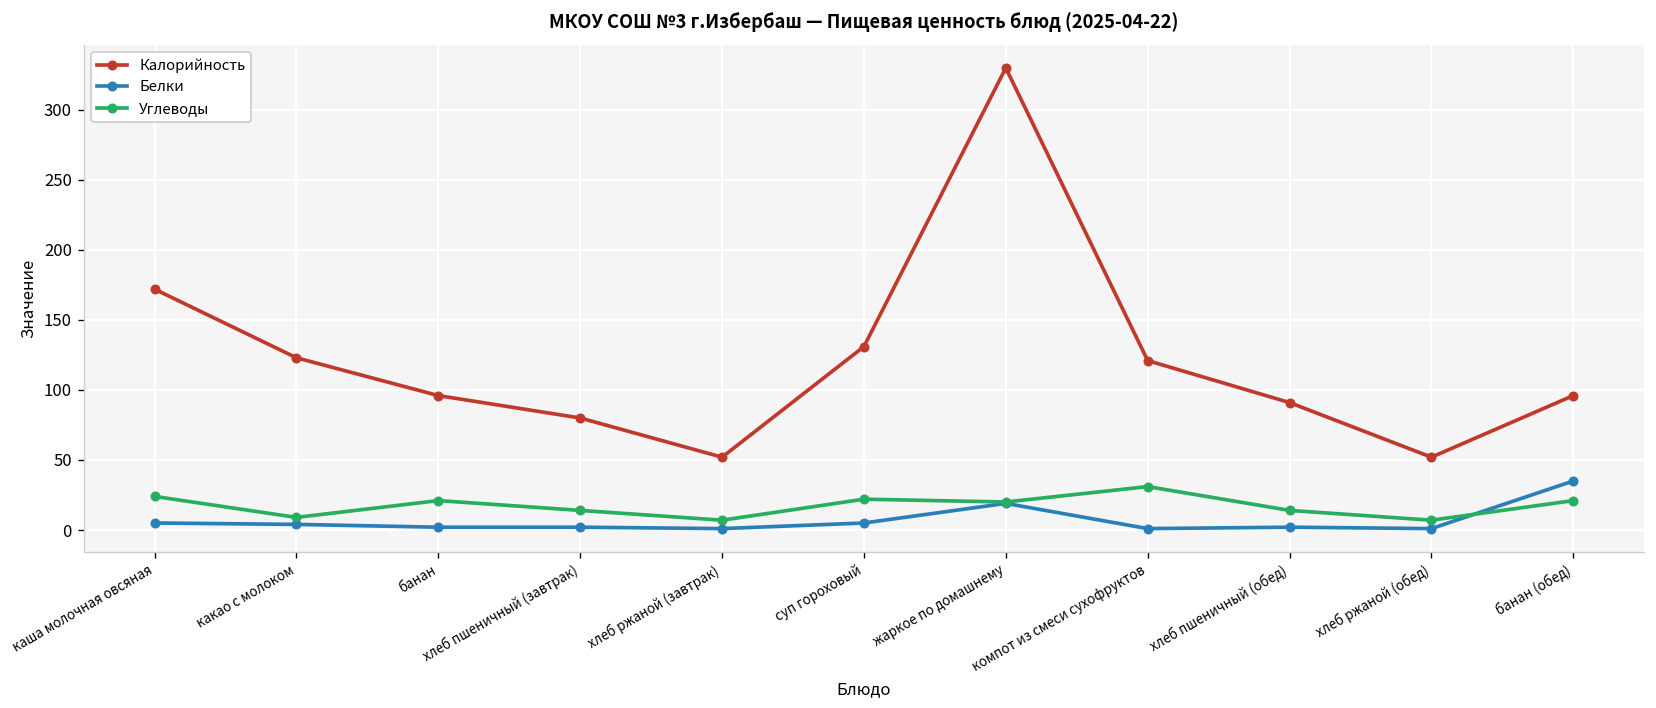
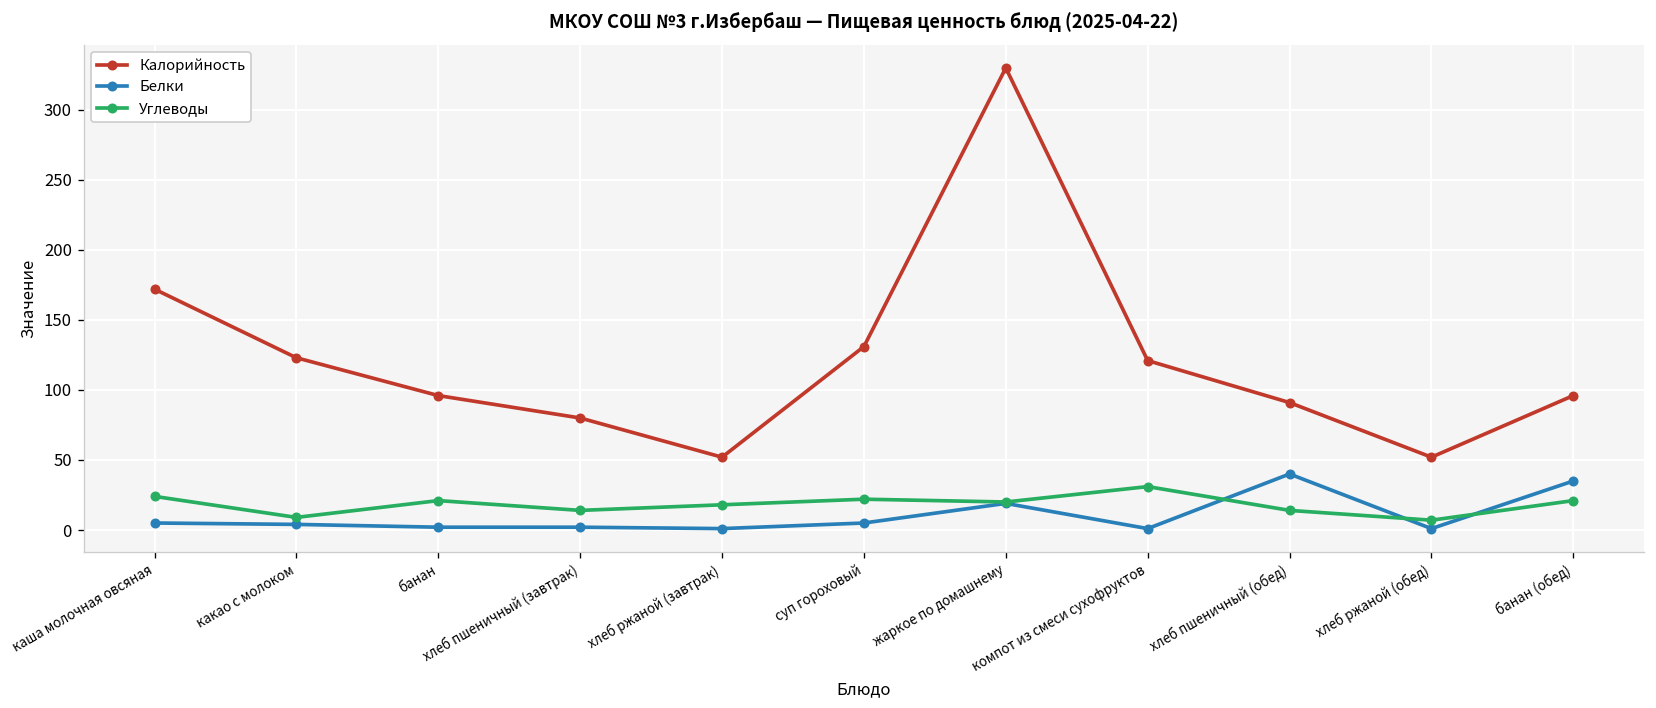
Углеводы, хлеб ржаной (завтрак): 7 -> 18
Белки, хлеб пшеничный (обед): 2 -> 40
